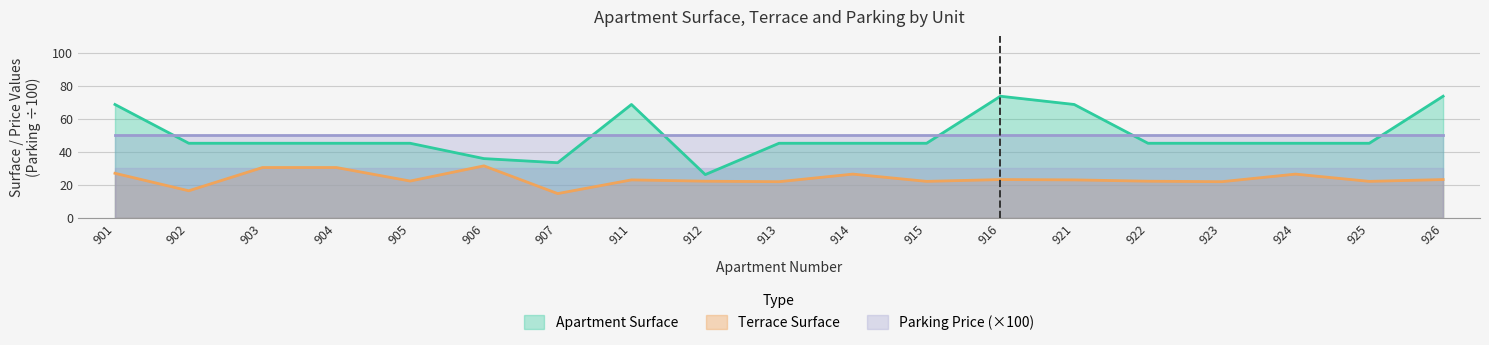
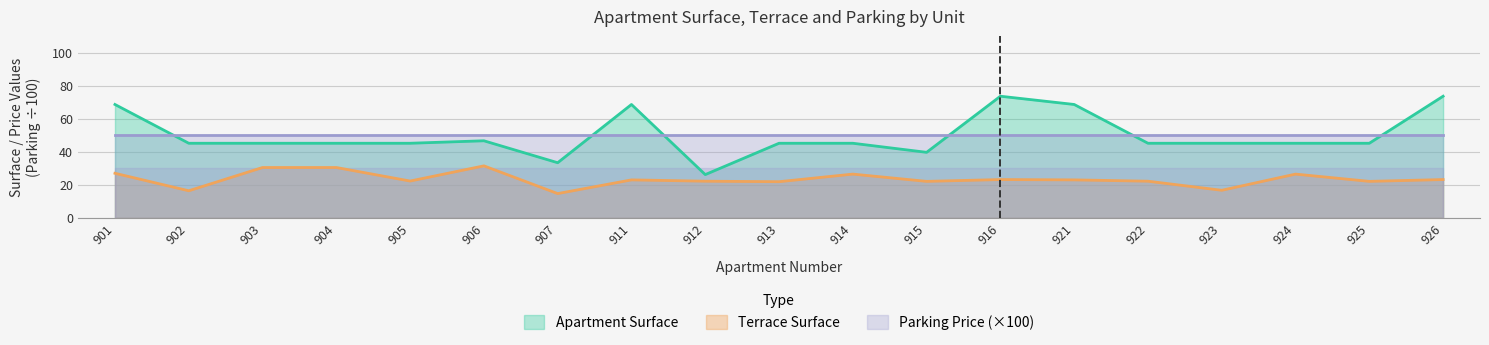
Apartment Surface, 906: 36 -> 47
Apartment Surface, 915: 45 -> 40
Terrace Surface, 923: 22 -> 17
